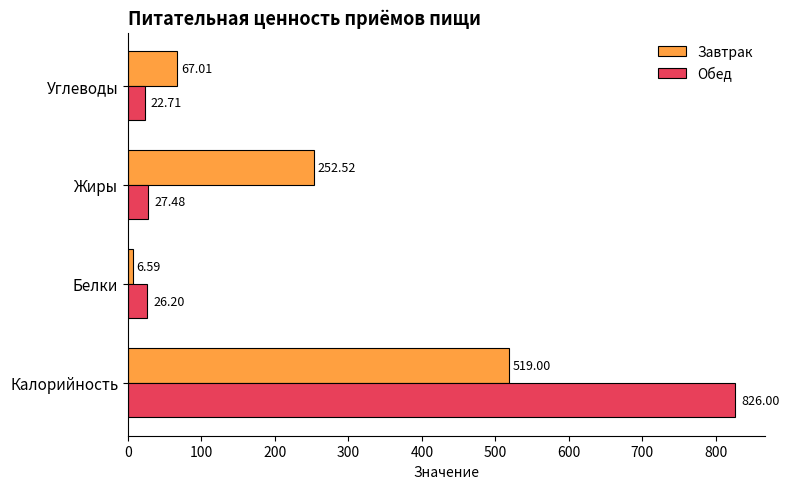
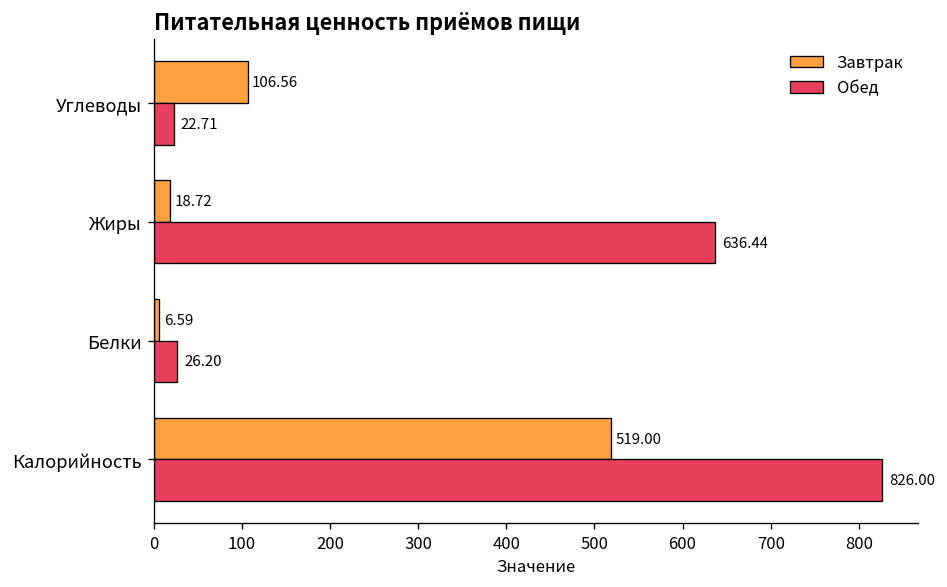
Завтрак, Углеводы: 67.01 -> 106.56
Завтрак, Жиры: 252.52 -> 18.72
Обед, Жиры: 27.48 -> 636.44
